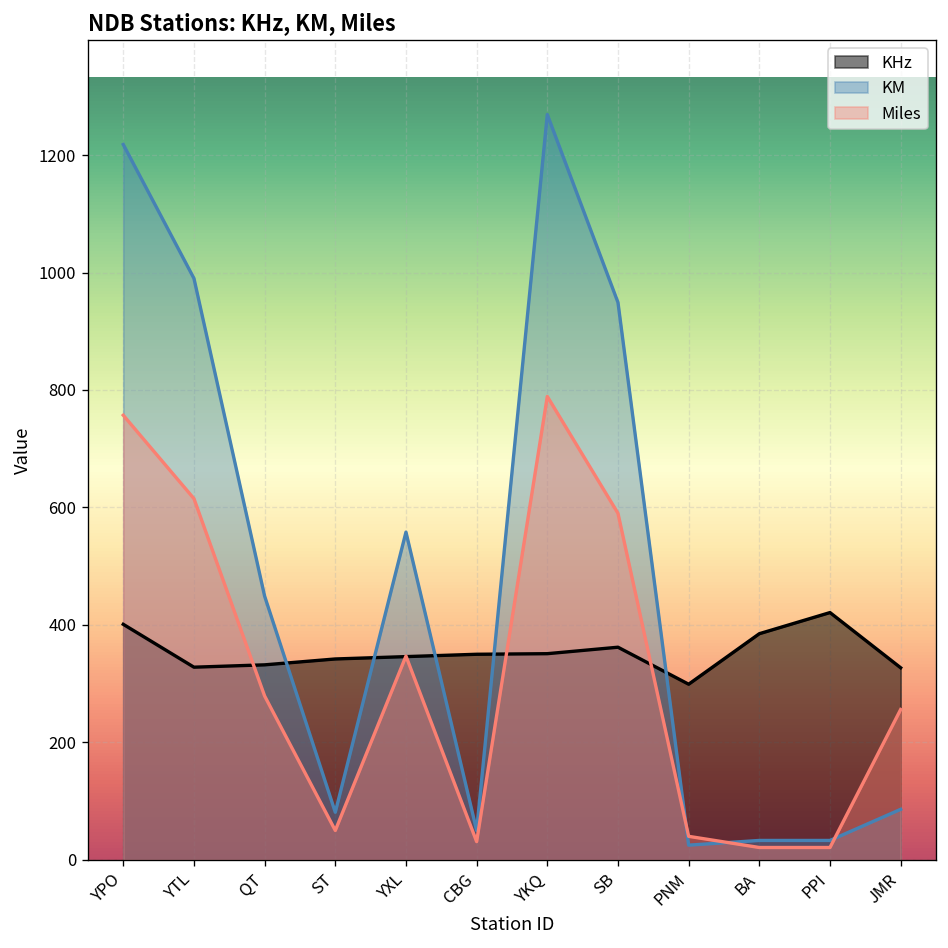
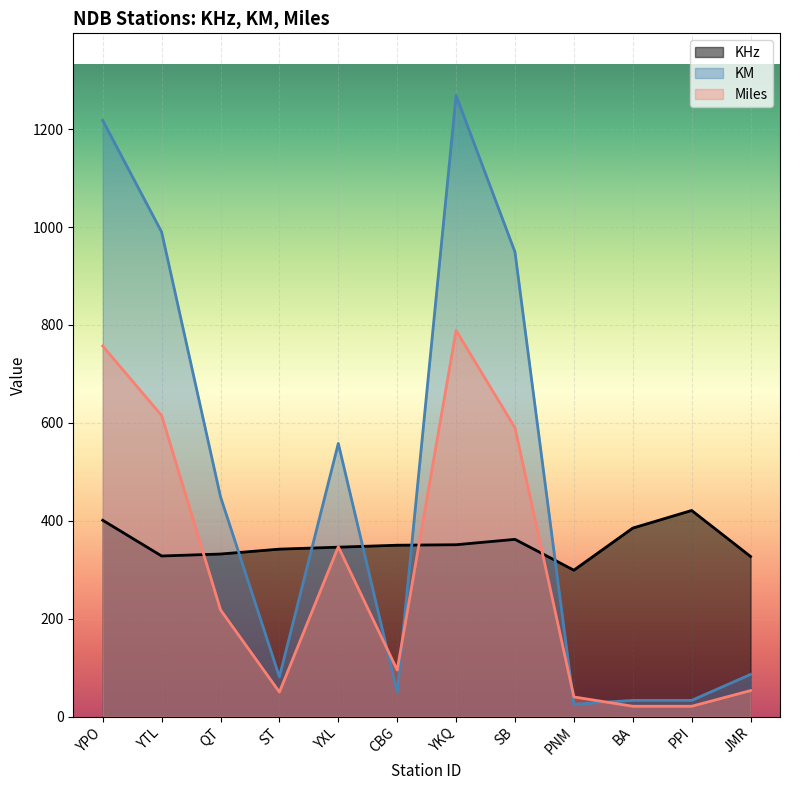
Miles, QT: 280 -> 220
Miles, CBG: 30 -> 100
Miles, JMR: 260 -> 50
